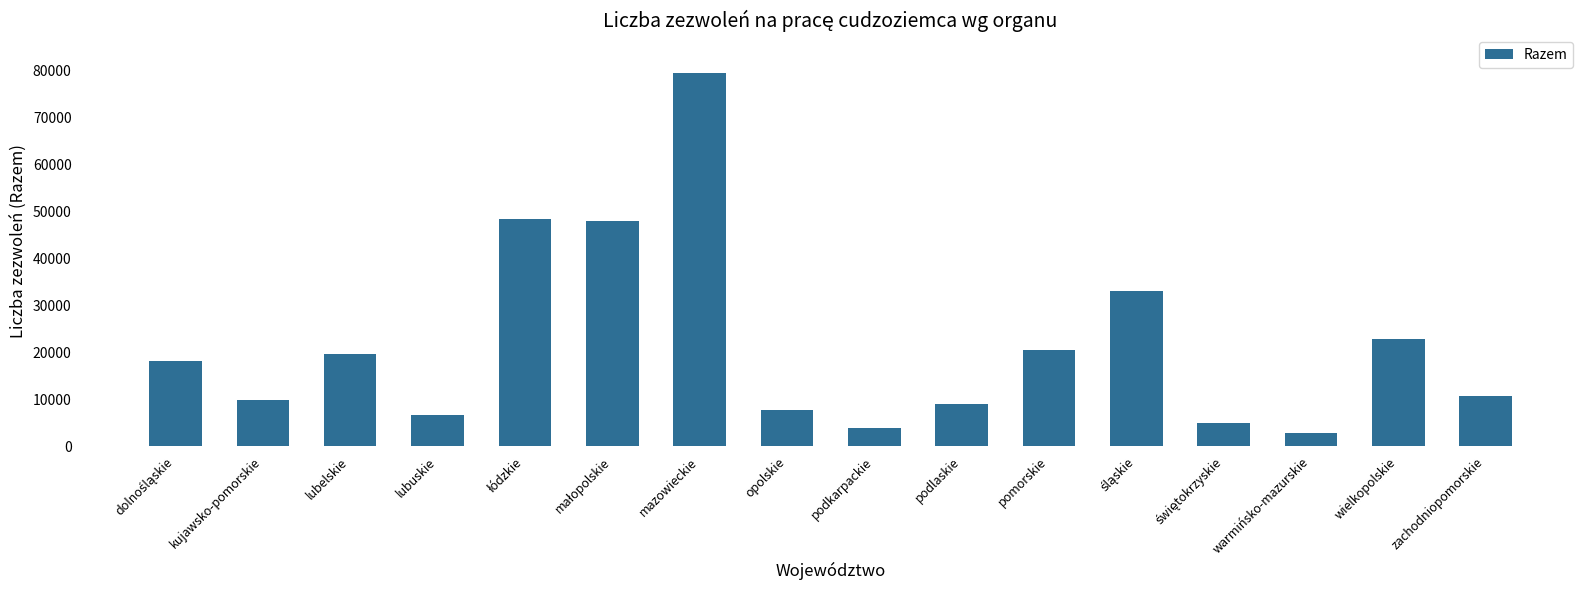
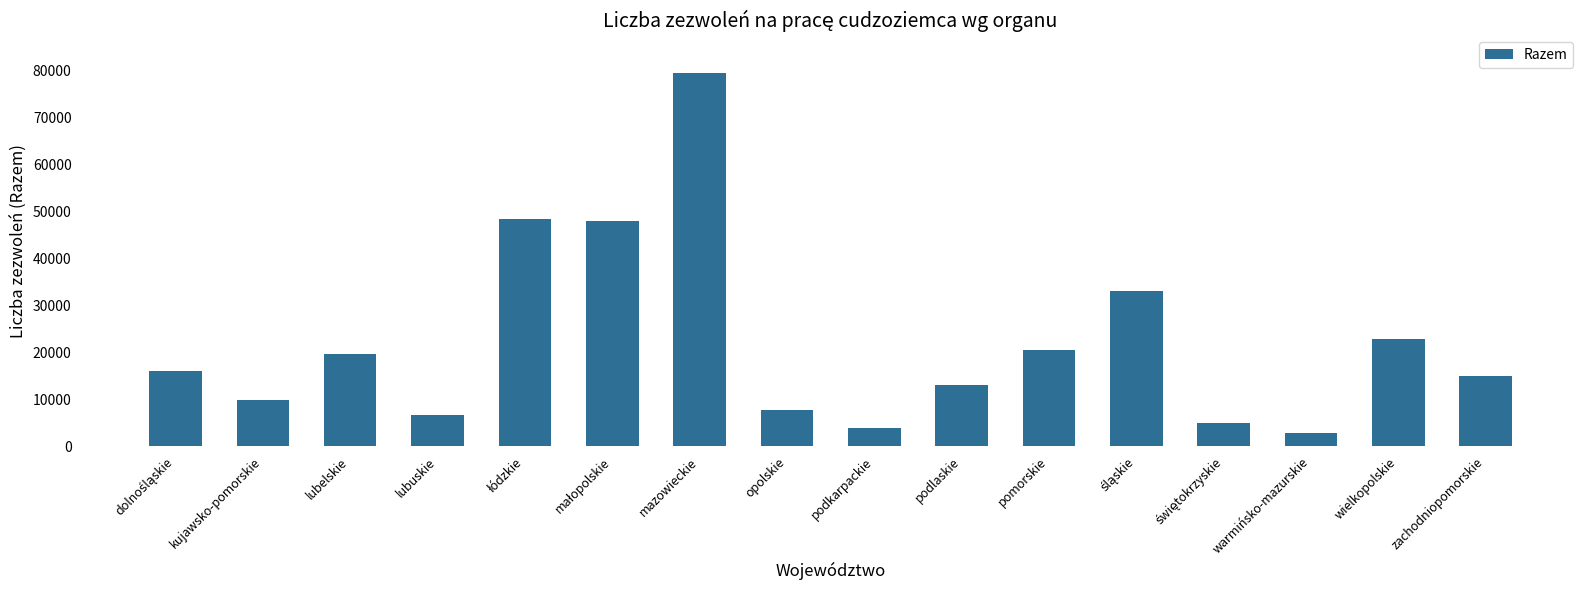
dolnośląskie: 18000 -> 16000
podlaskie: 9000 -> 13000
zachodniopomorskie: 11000 -> 15000
